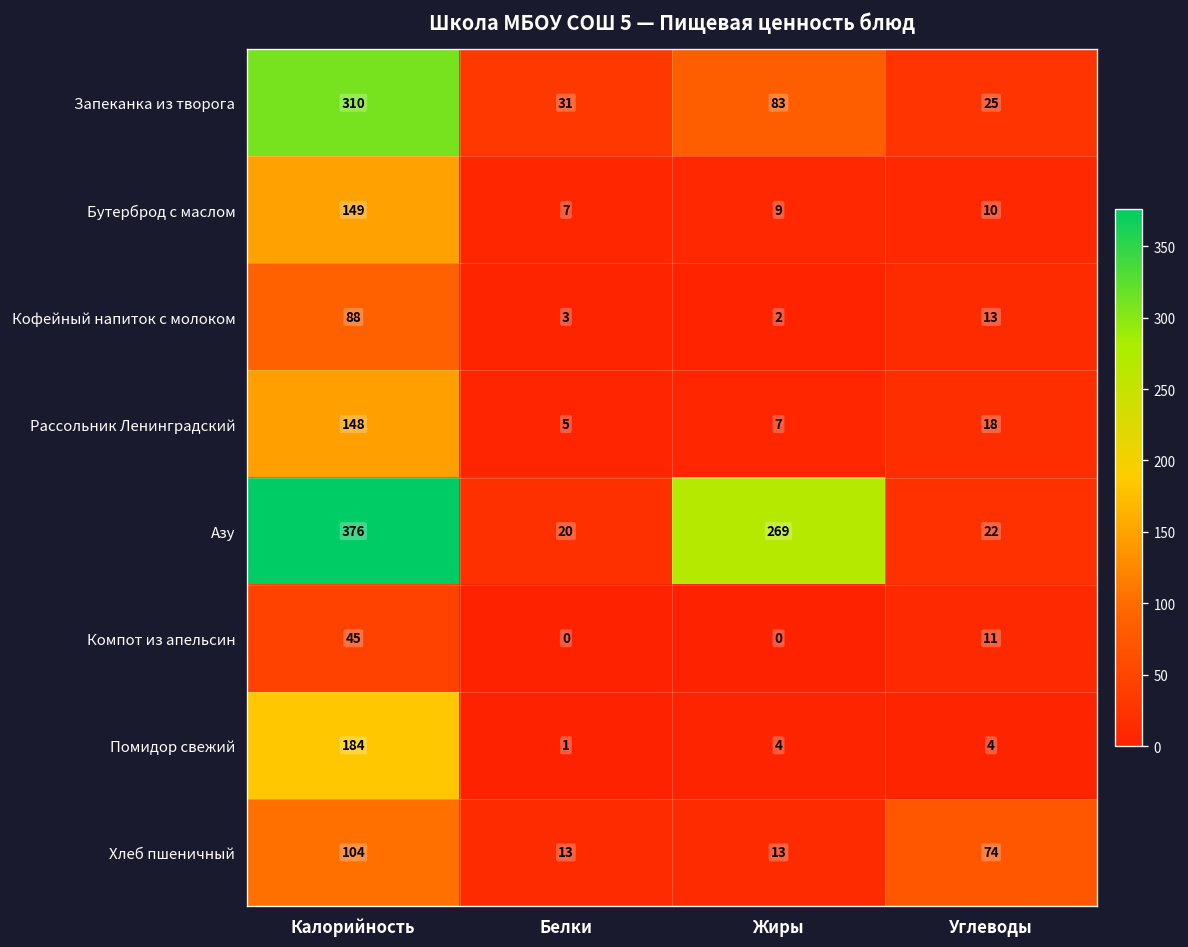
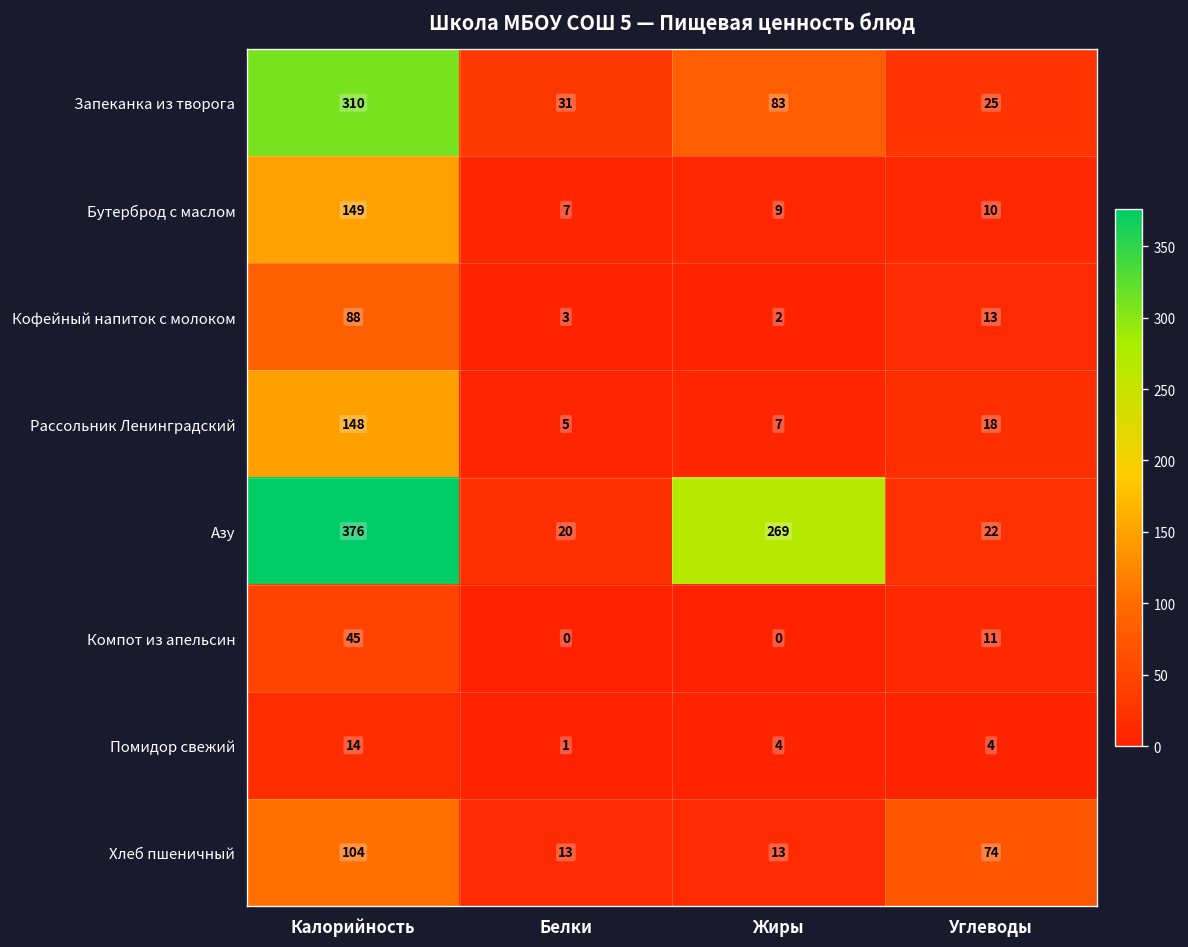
Помидор свежий, Калорийность: 184 -> 14
